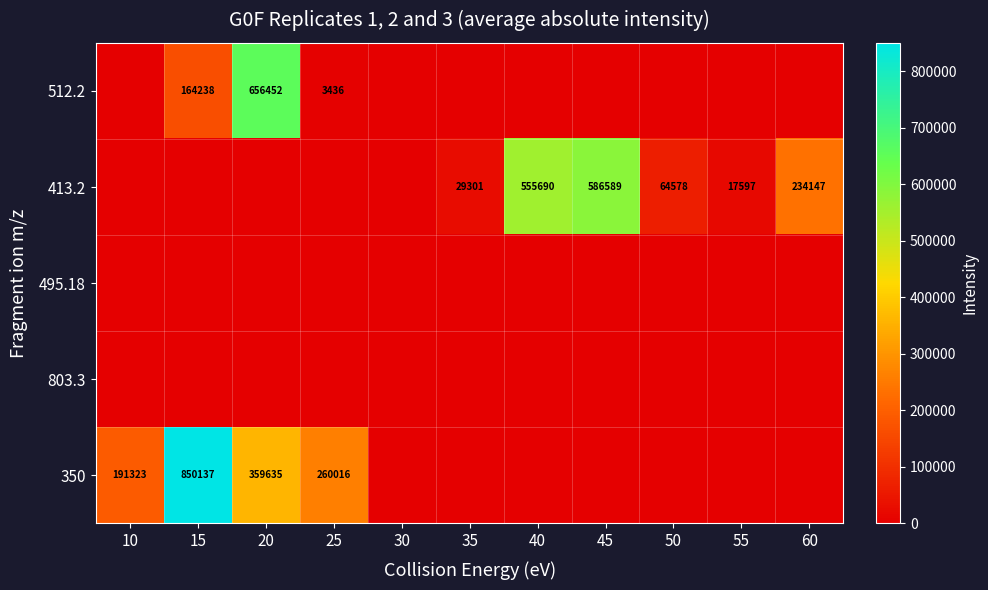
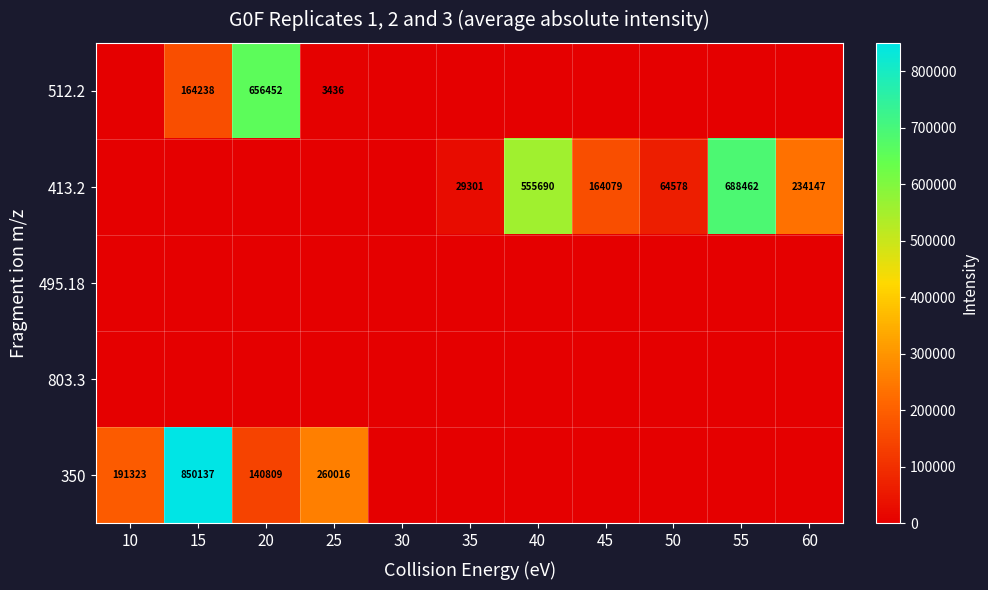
413.2, 45: 586589 -> 164079
413.2, 55: 17597 -> 688462
350, 20: 359635 -> 140809
